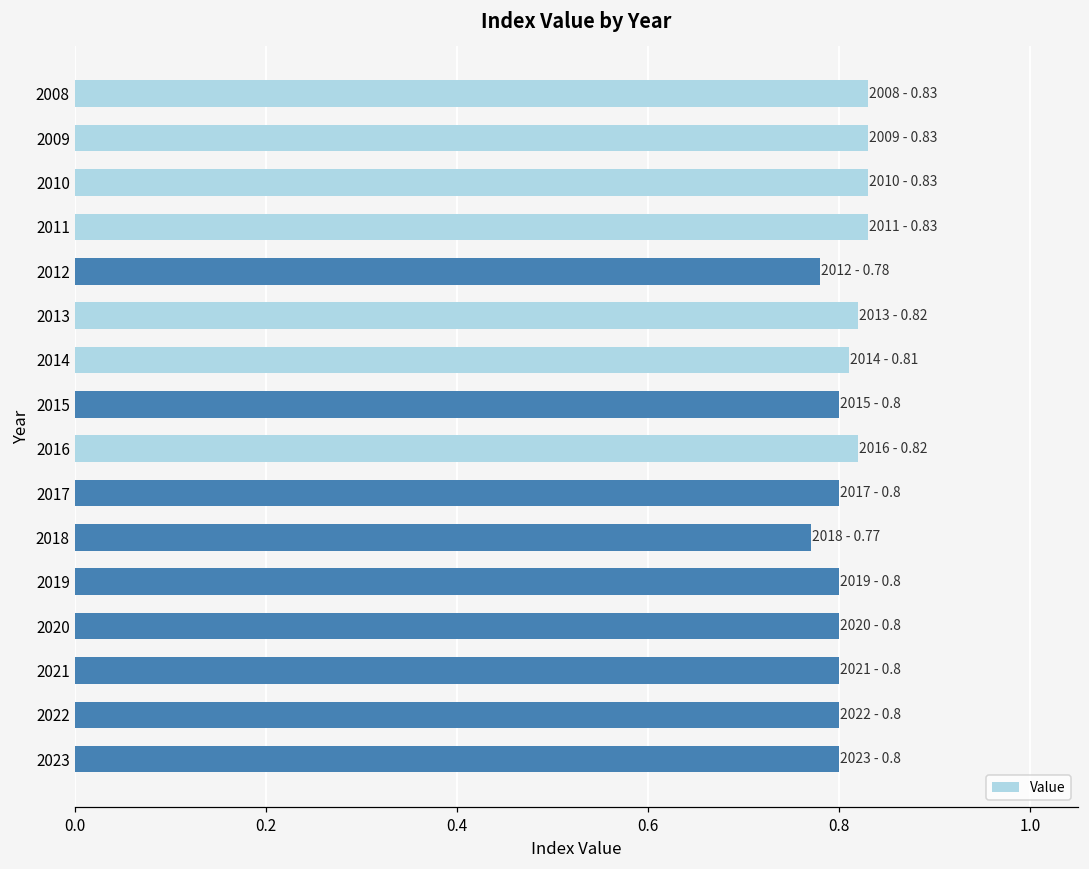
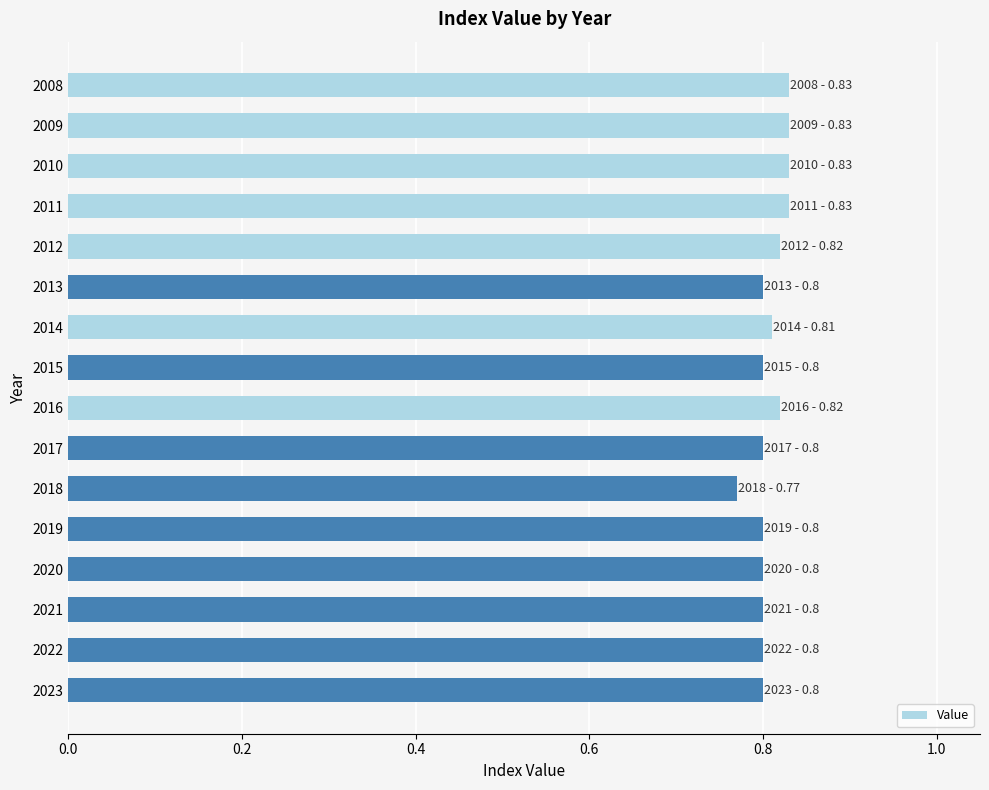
2012: 0.78 -> 0.82
2013: 0.82 -> 0.8
